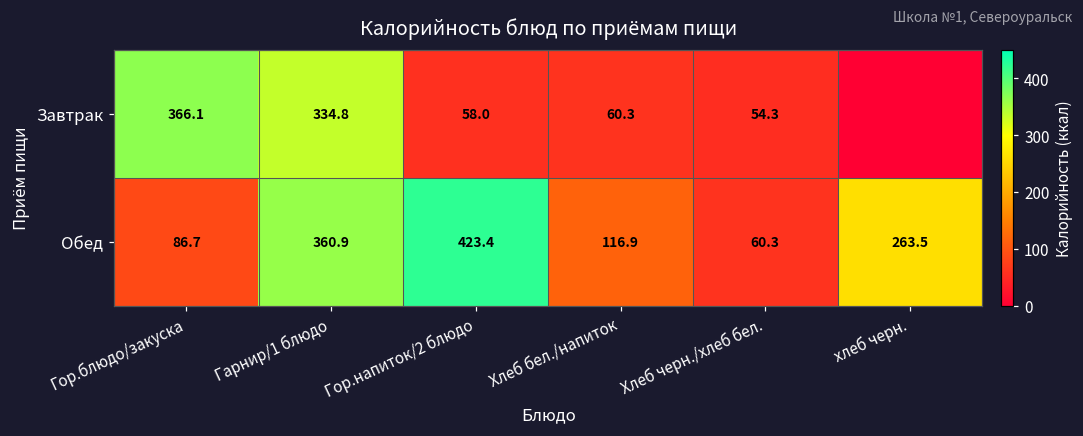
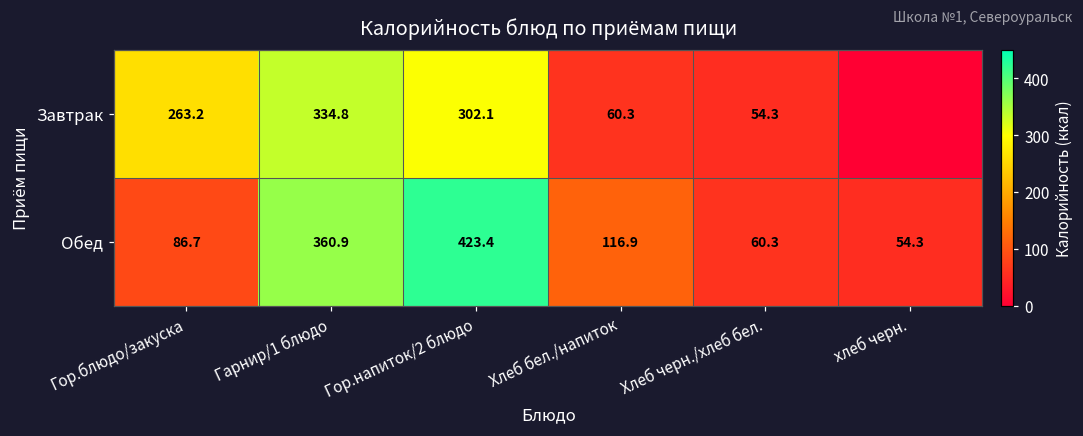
Завтрак, Гор.блюдо/закуска: 366.1 -> 263.2
Завтрак, Гор.напиток/2 блюдо: 58.0 -> 302.1
Обед, хлеб черн.: 263.5 -> 54.3
